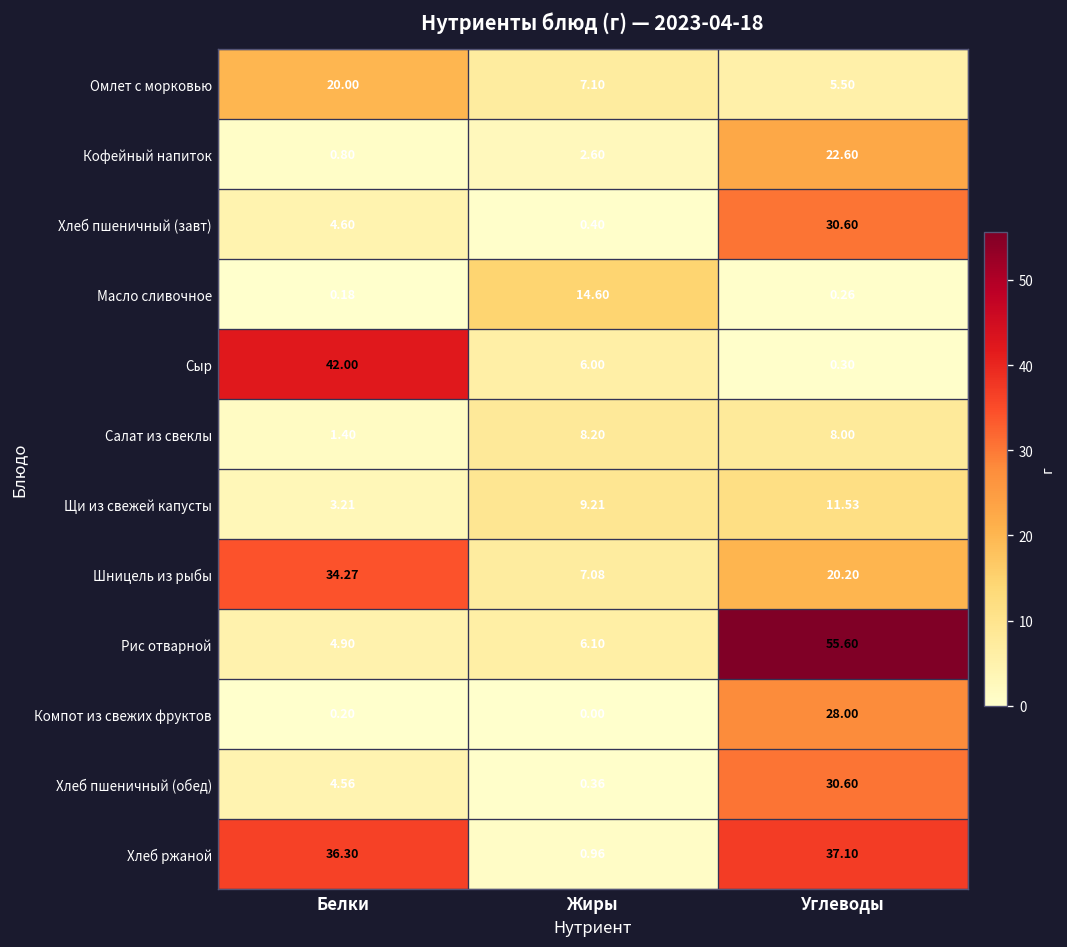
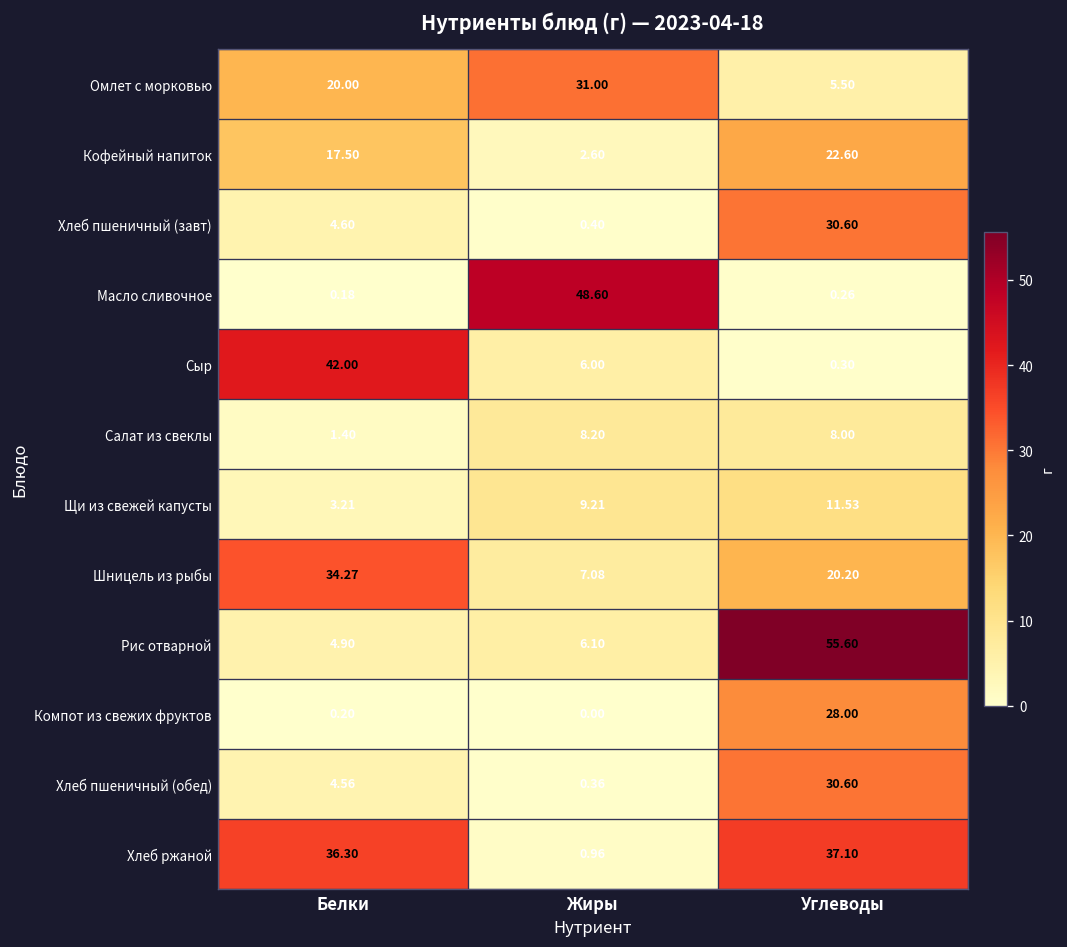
Омлет с морковью, Жиры: 7.10 -> 31.00
Кофейный напиток, Белки: 0.80 -> 17.50
Масло сливочное, Жиры: 14.60 -> 48.60
